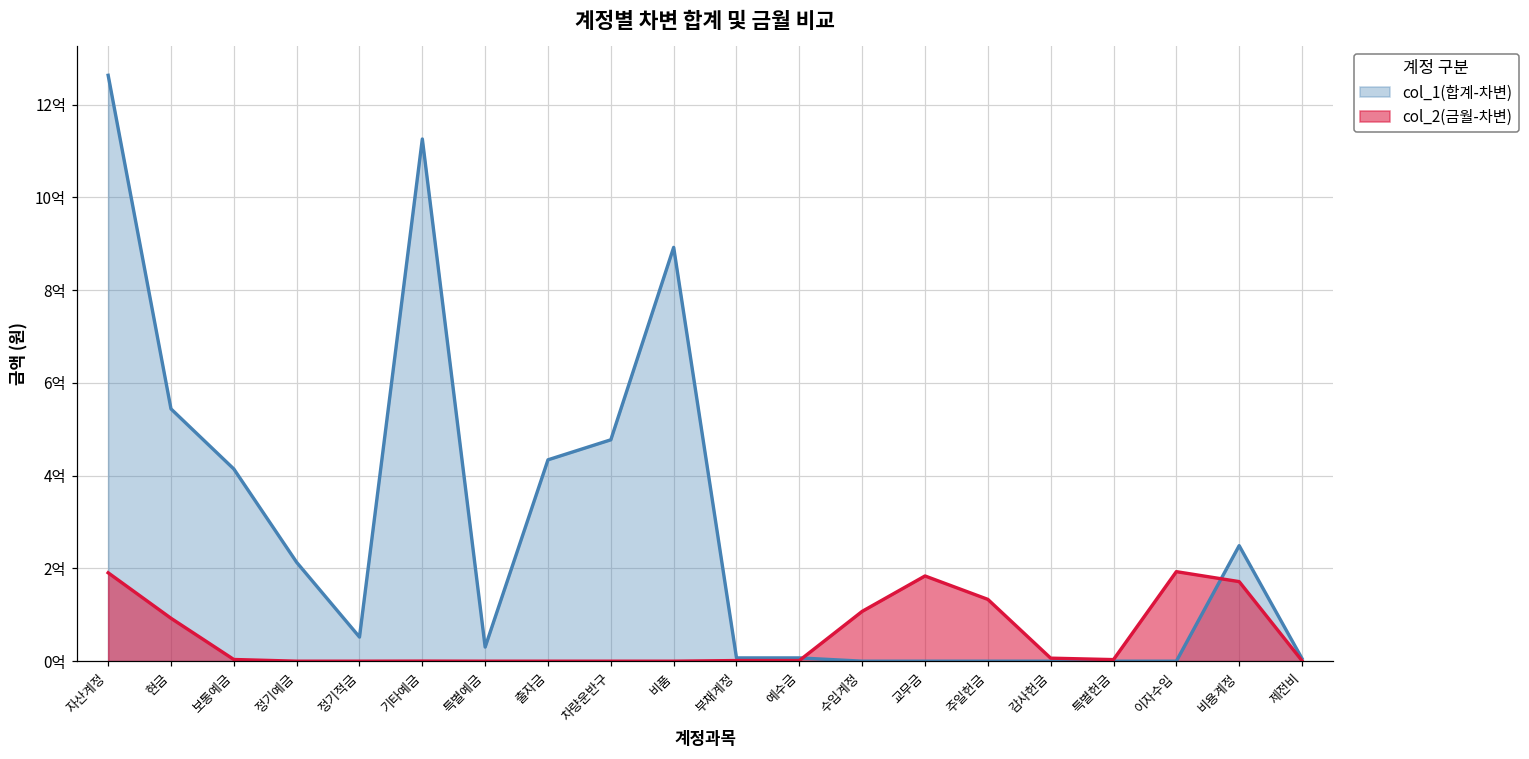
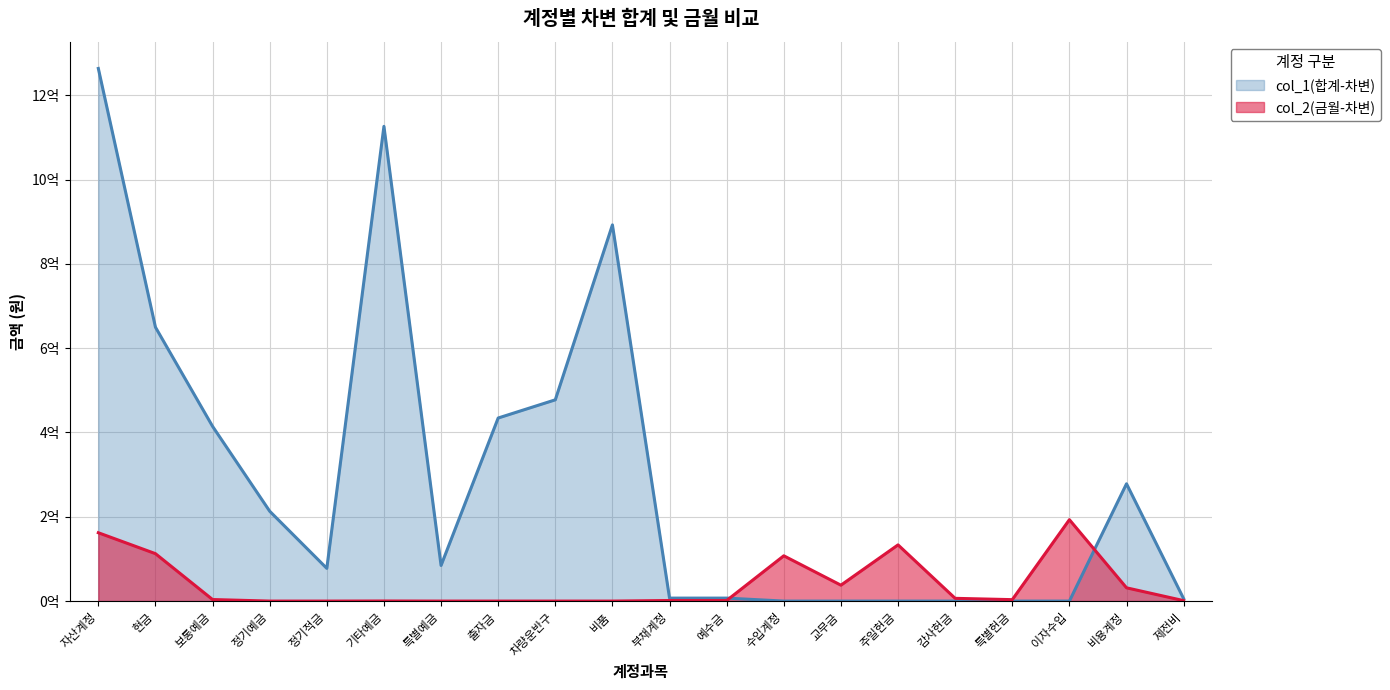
col_2(금월-차변), 자산계정: 1.9억 -> 1.6억
col_1(합계-차변), 현금: 5.4억 -> 6.5억
col_2(금월-차변), 현금: 0.9억 -> 1.1억
col_1(합계-차변), 정기적금: 0.5억 -> 0.8억
col_1(합계-차변), 특별예금: 0.3억 -> 0.8억
col_2(금월-차변), 교무금: 1.8억 -> 0.4억
col_1(합계-차변), 비용계정: 2.5억 -> 2.8억
col_2(금월-차변), 비용계정: 1.7억 -> 0.3억
